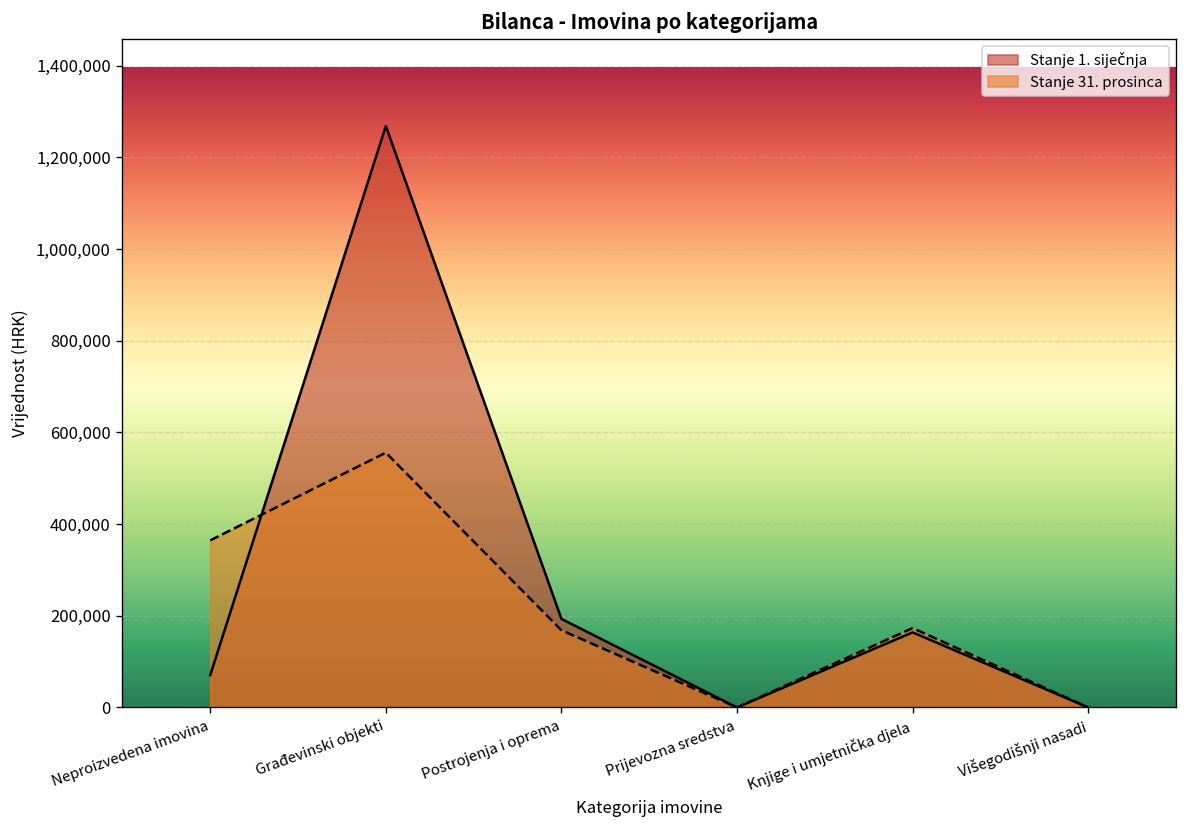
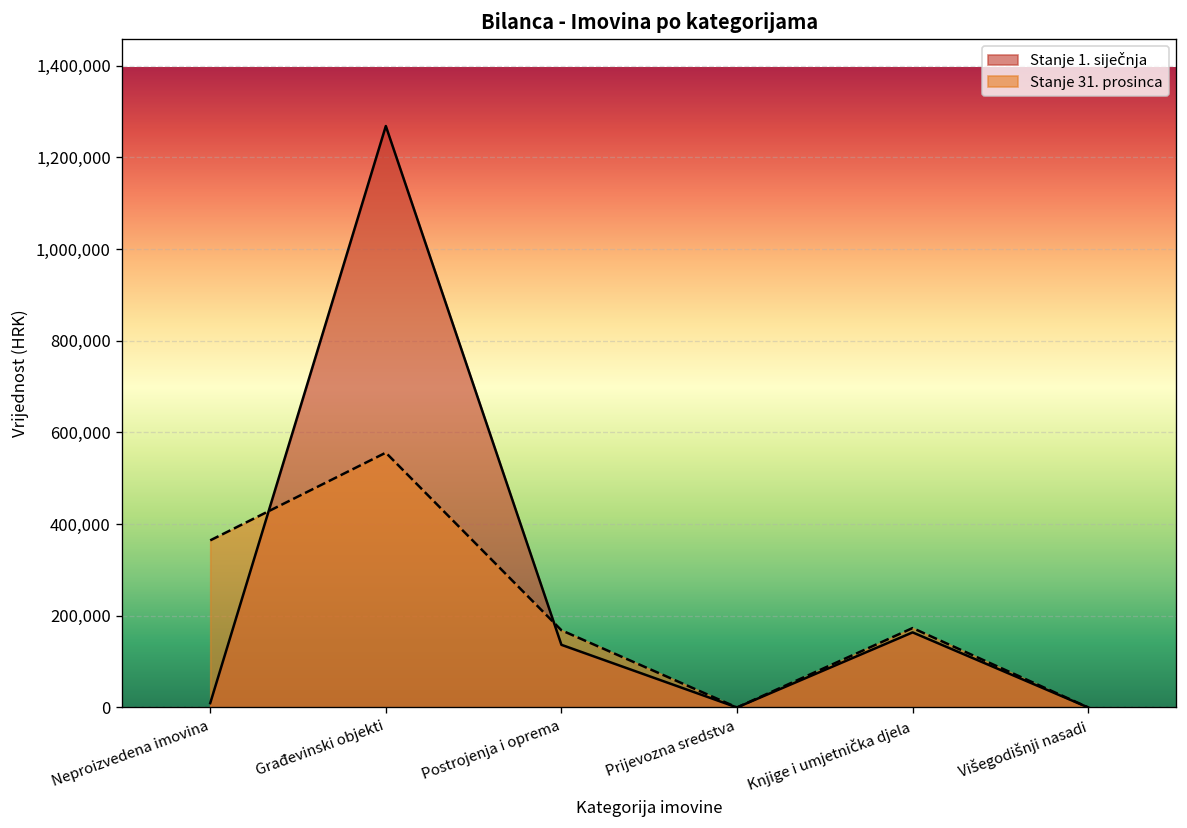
Stanje 1. siječnja, Neproizvedena imovina: 70,000 -> 10,000
Stanje 1. siječnja, Postrojenja i oprema: 190,000 -> 140,000
